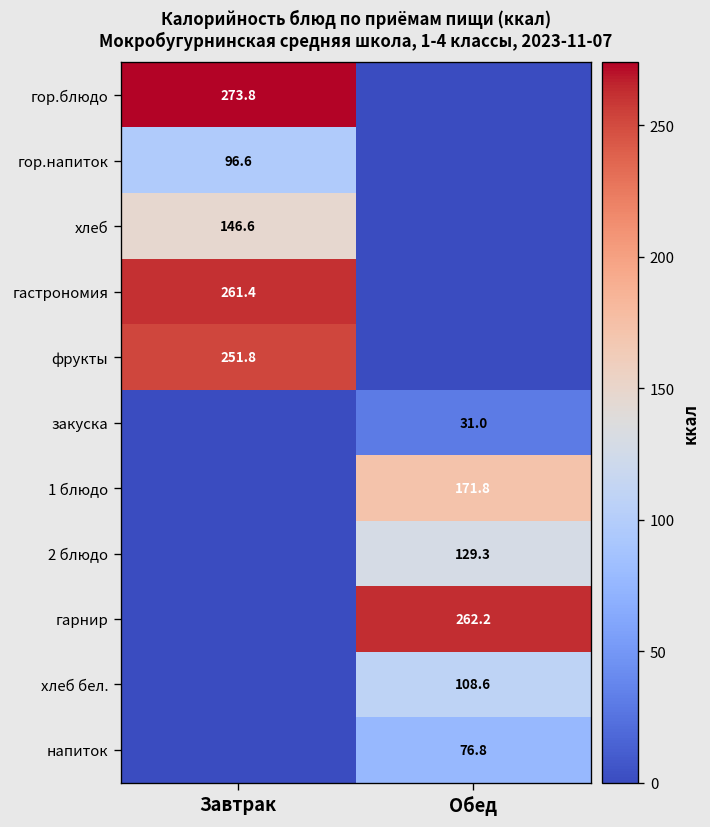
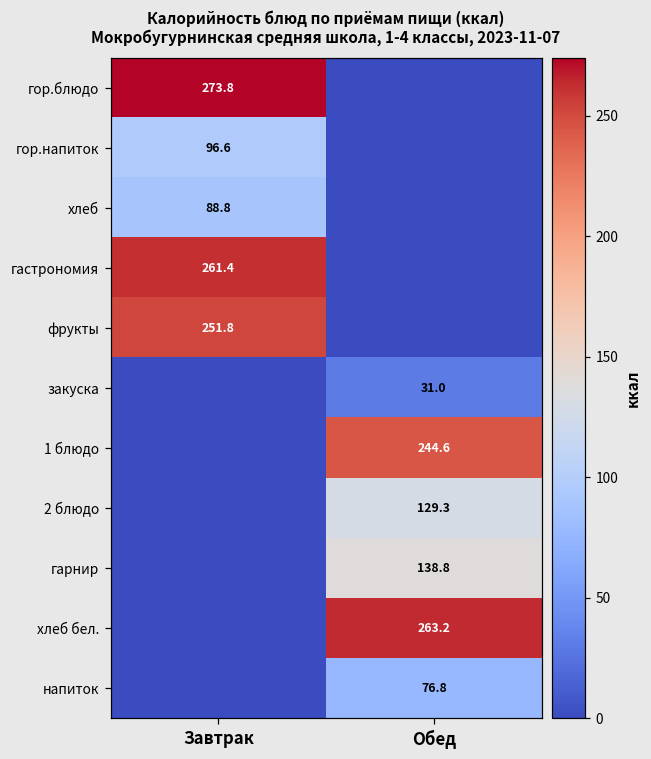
хлеб, Завтрак: 146.6 -> 88.8
1 блюдо, Обед: 171.8 -> 244.6
гарнир, Обед: 262.2 -> 138.8
хлеб бел., Обед: 108.6 -> 263.2
